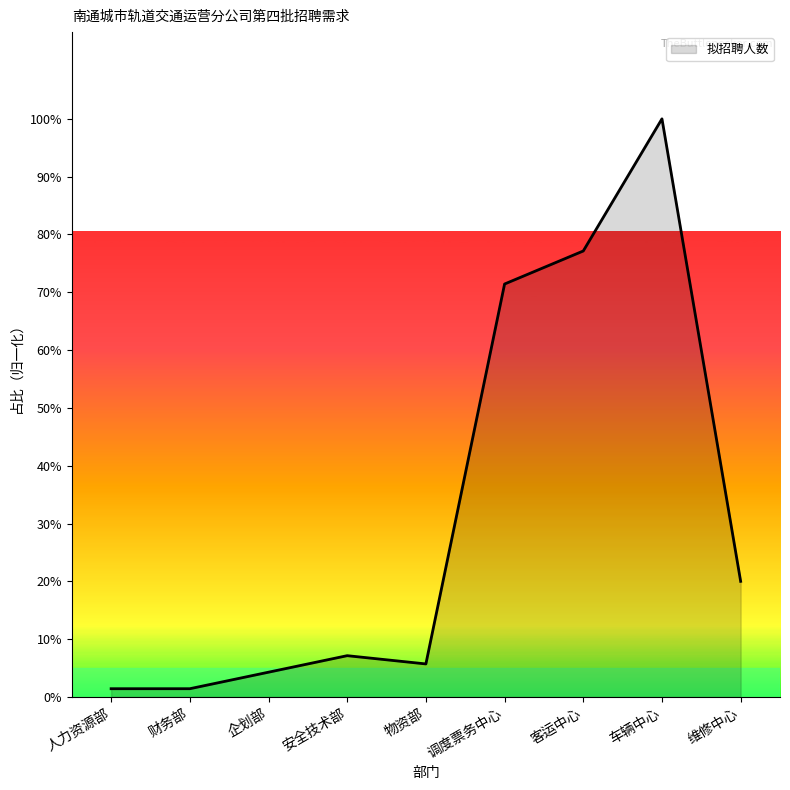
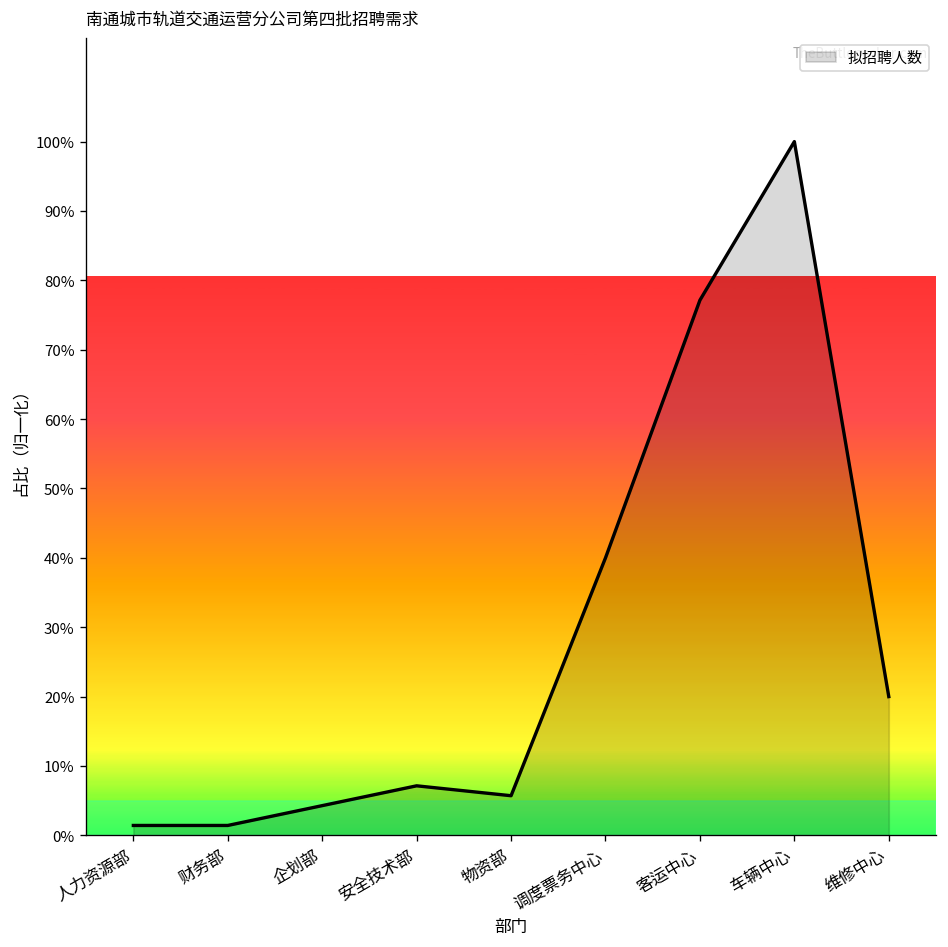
调度票务中心: 71% -> 40%
